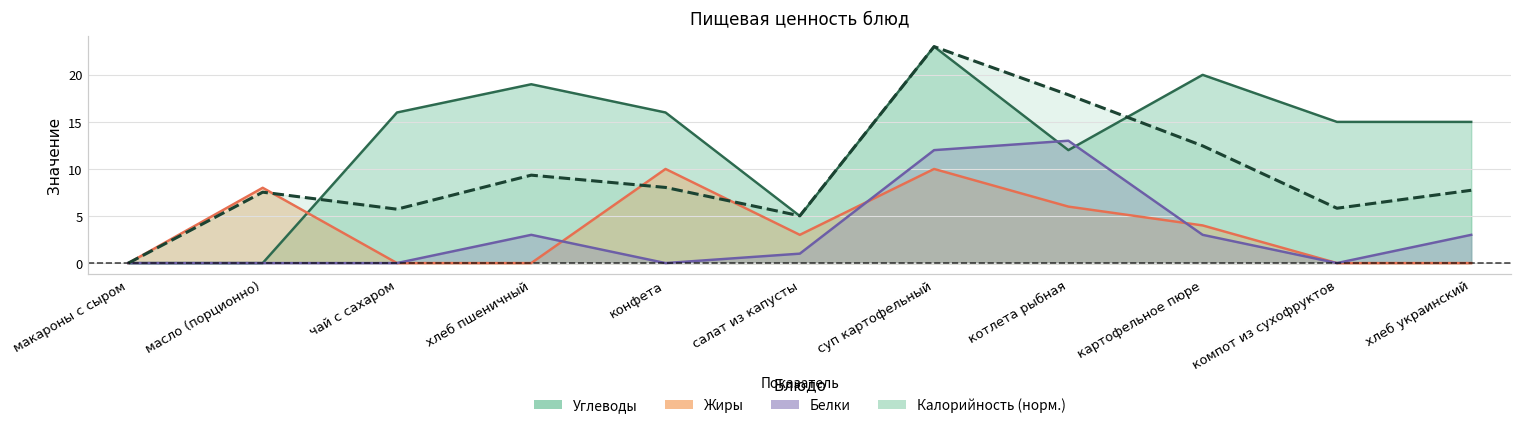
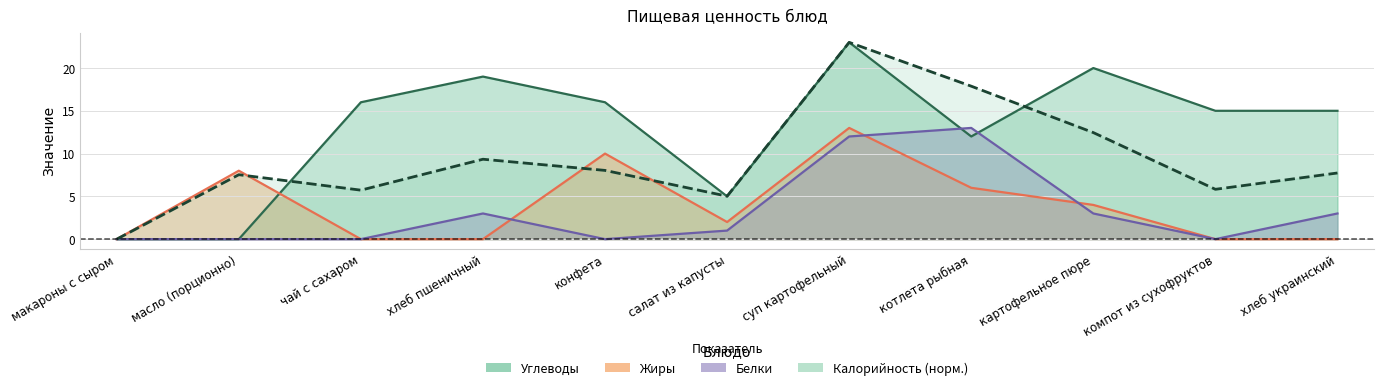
Жиры, салат из капусты: 3 -> 2
Жиры, суп картофельный: 10 -> 13
